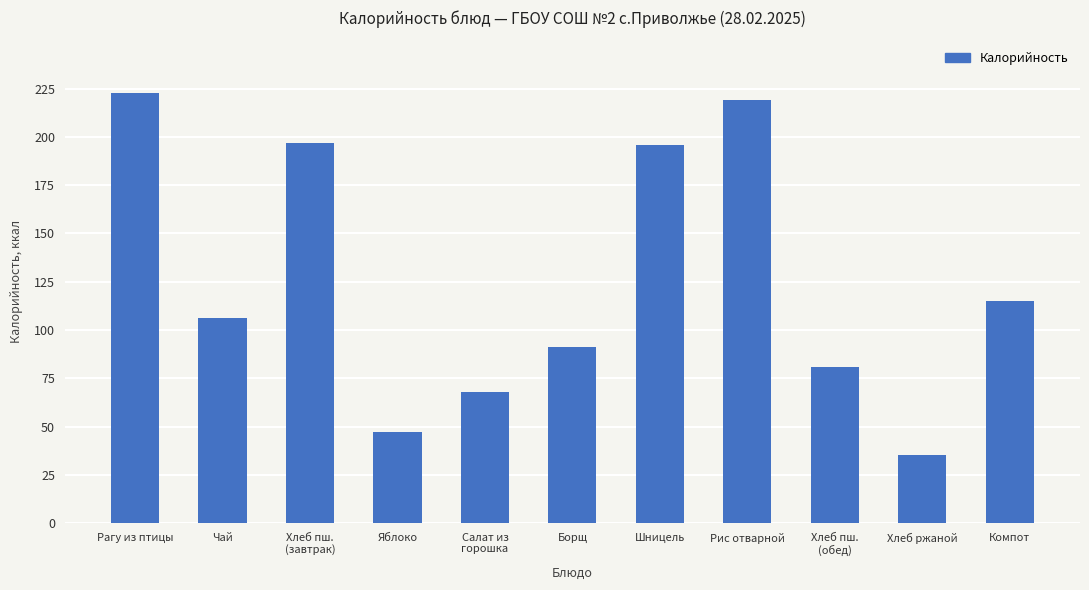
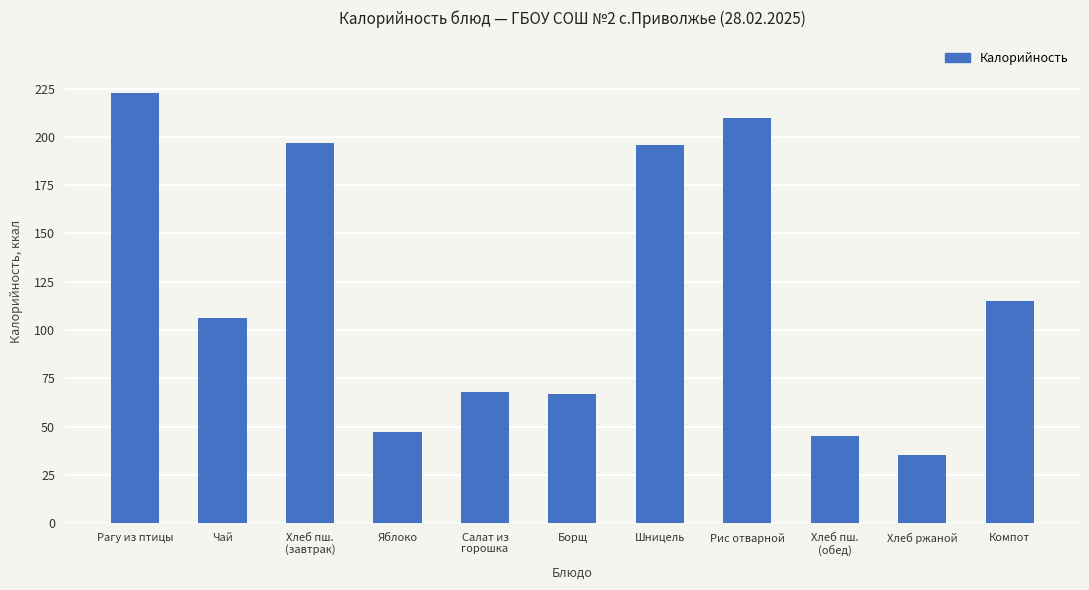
Борщ: 91 -> 67
Рис отварной: 219 -> 210
Хлеб пш. (обед): 81 -> 45
